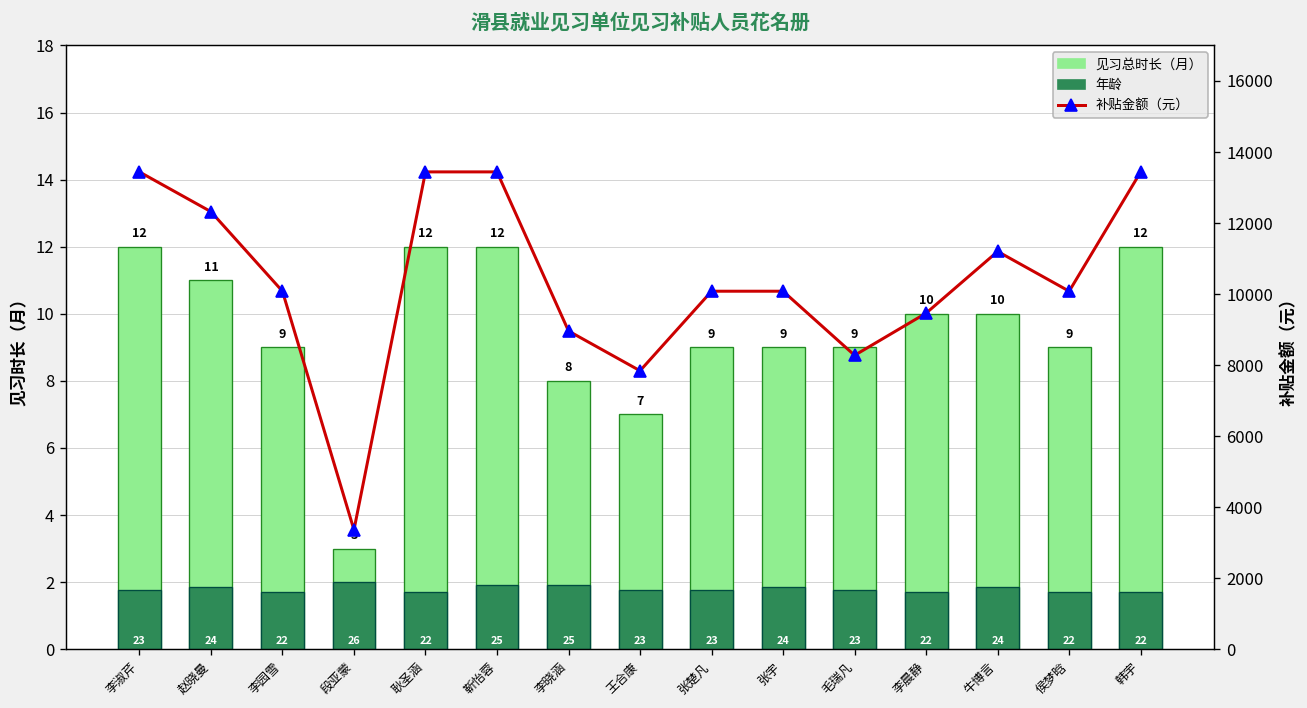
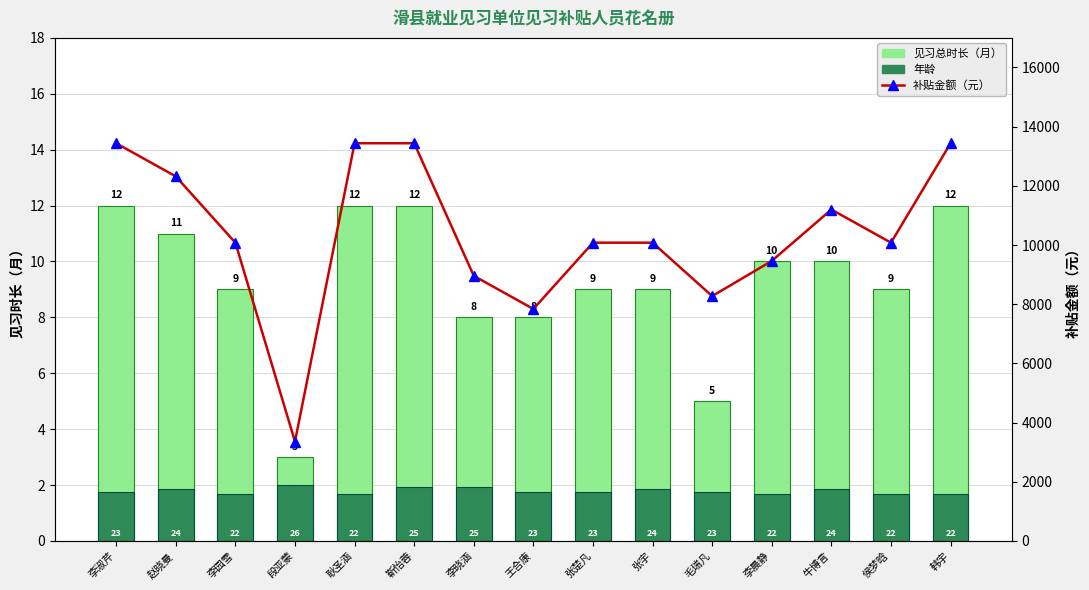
见习总时长（月）, 王合康: 7 -> 8
见习总时长（月）, 毛瑞凡: 9 -> 5
